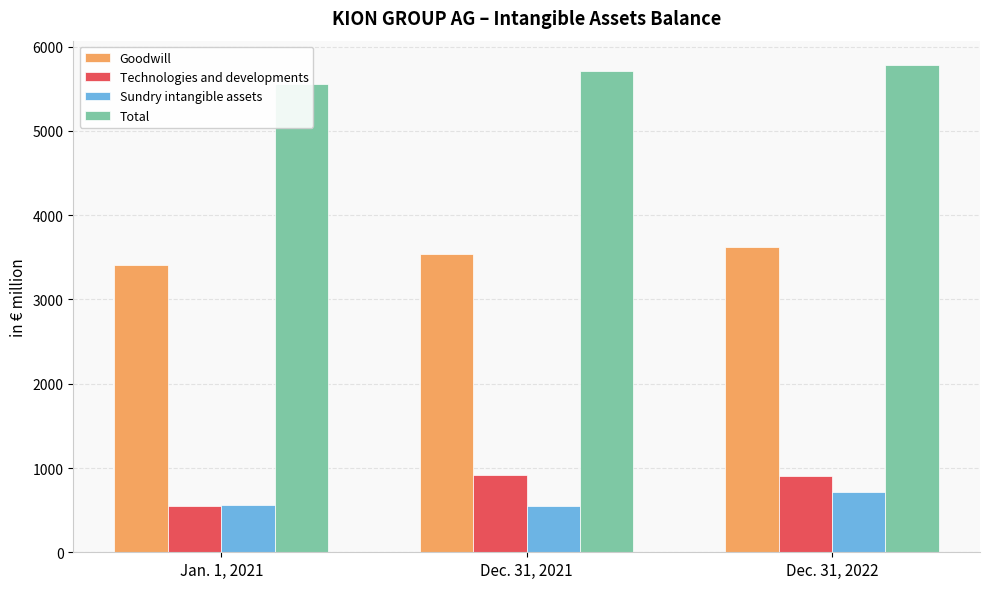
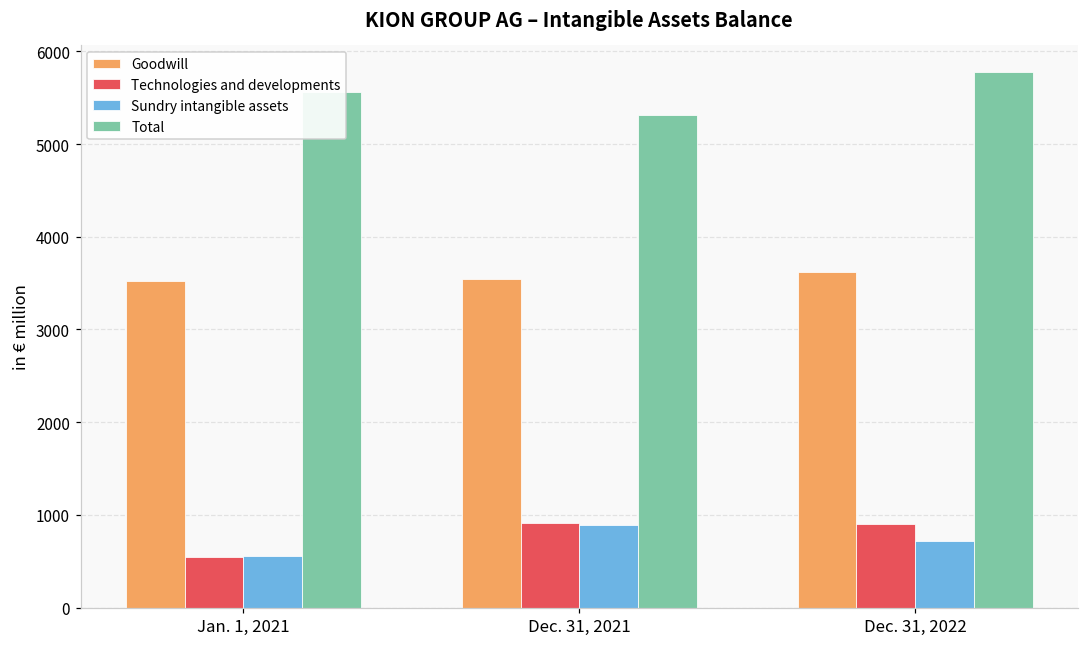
Goodwill, Jan. 1, 2021: 3400 -> 3500
Sundry intangible assets, Dec. 31, 2021: 500 -> 900
Total, Dec. 31, 2021: 5700 -> 5300
